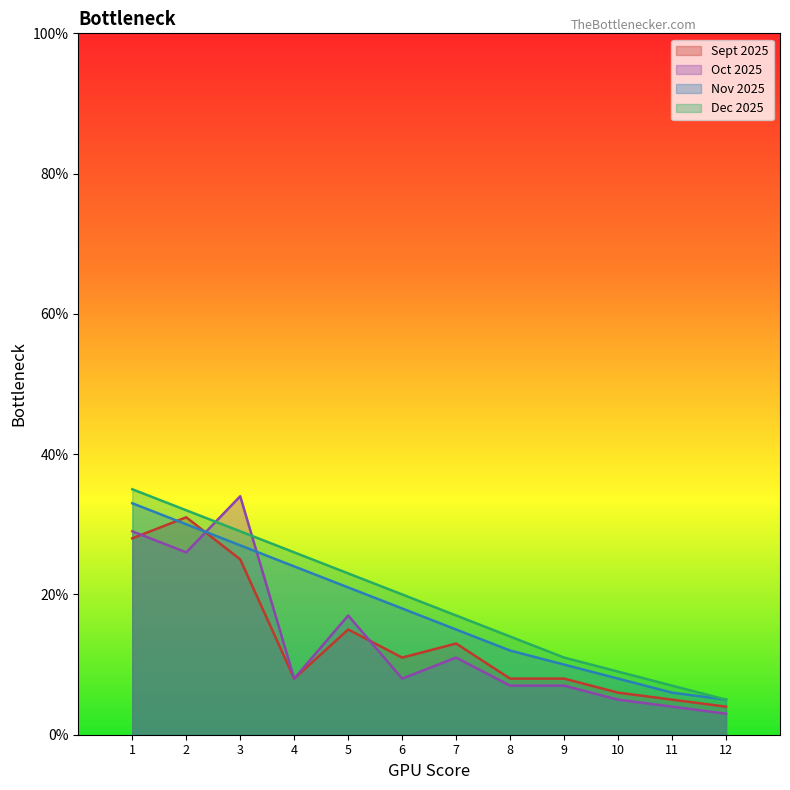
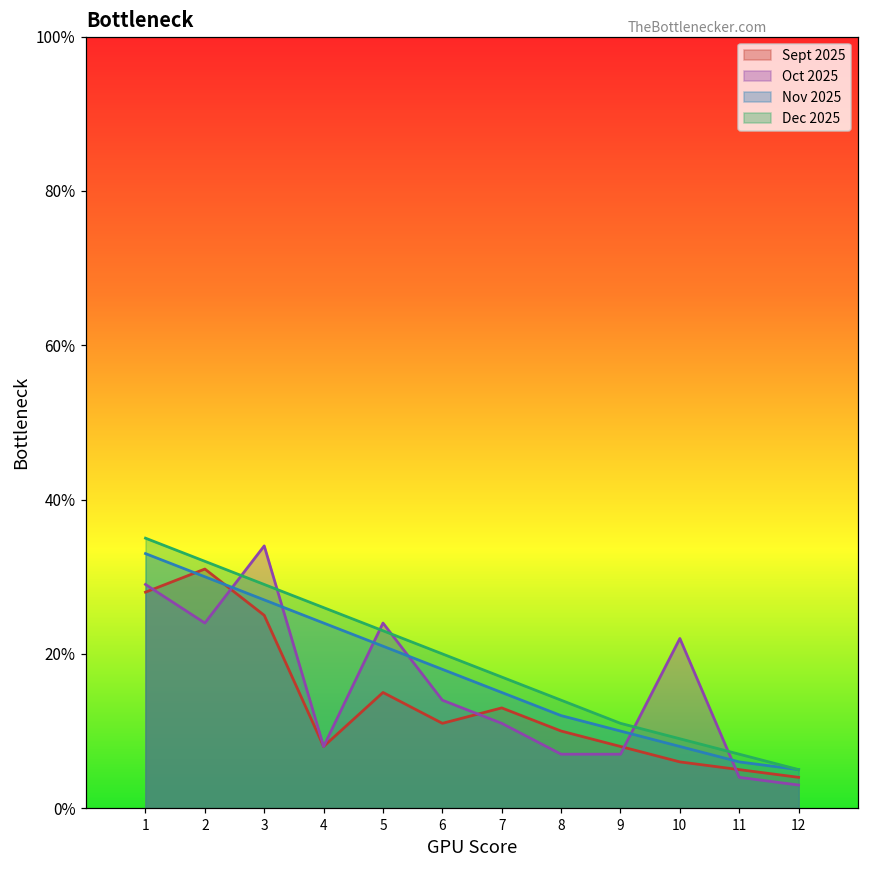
Oct 2025, 2: 26% -> 24%
Oct 2025, 5: 17% -> 24%
Oct 2025, 6: 8% -> 14%
Sept 2025, 8: 8% -> 10%
Oct 2025, 10: 5% -> 22%
